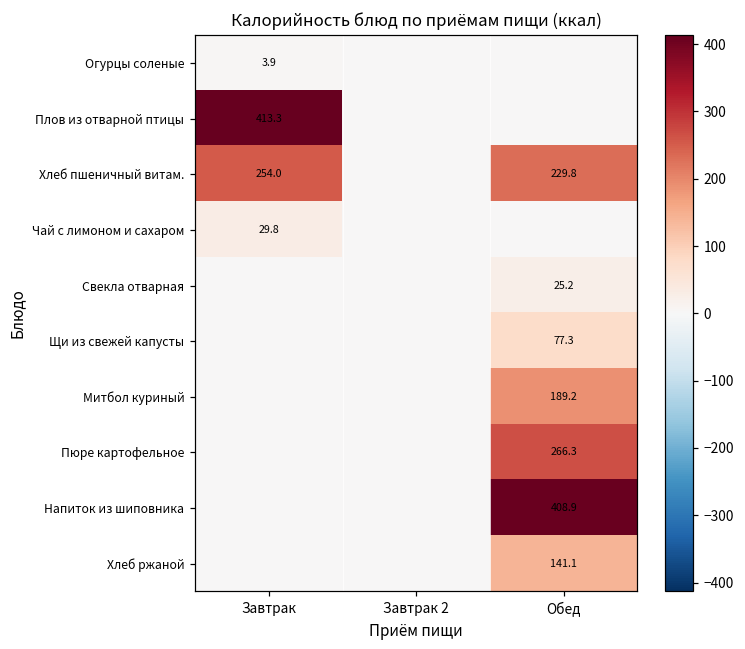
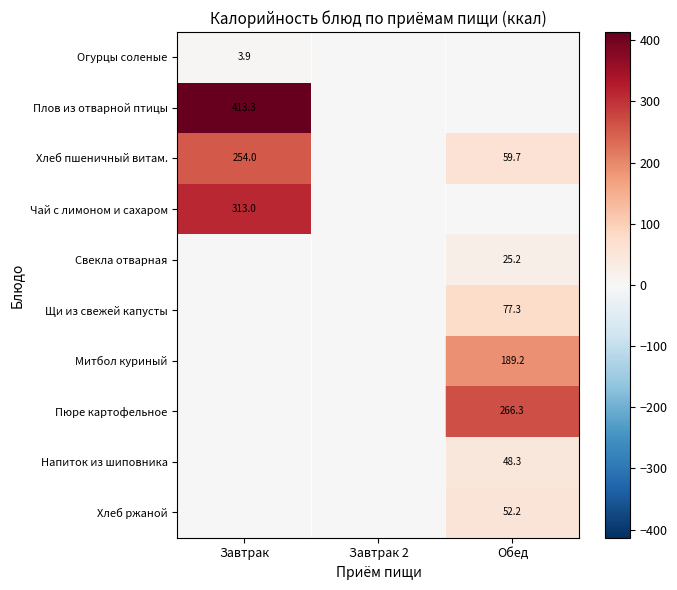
Хлеб пшеничный витам., Обед: 229.8 -> 59.7
Чай с лимоном и сахаром, Завтрак: 29.8 -> 313.0
Напиток из шиповника, Обед: 408.9 -> 48.3
Хлеб ржаной, Обед: 141.1 -> 52.2
